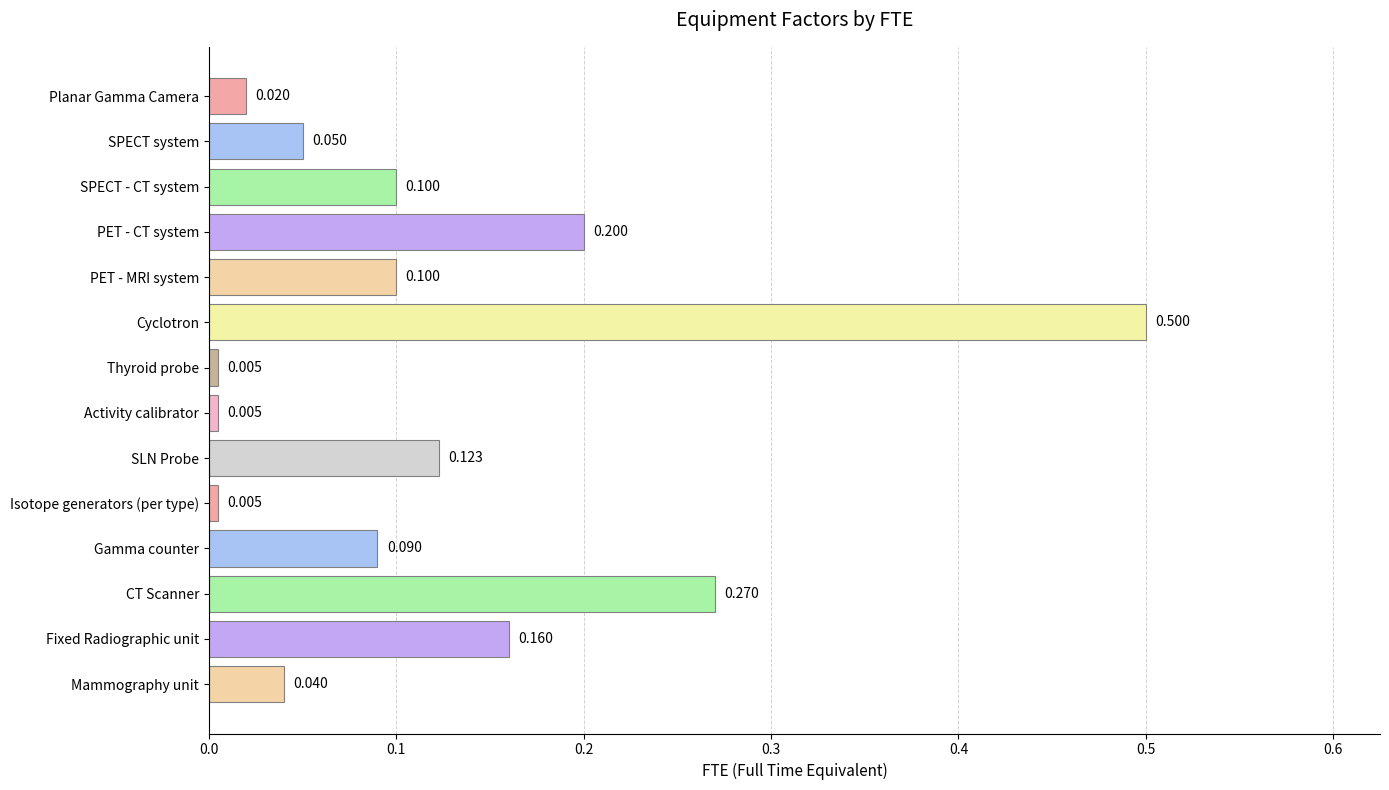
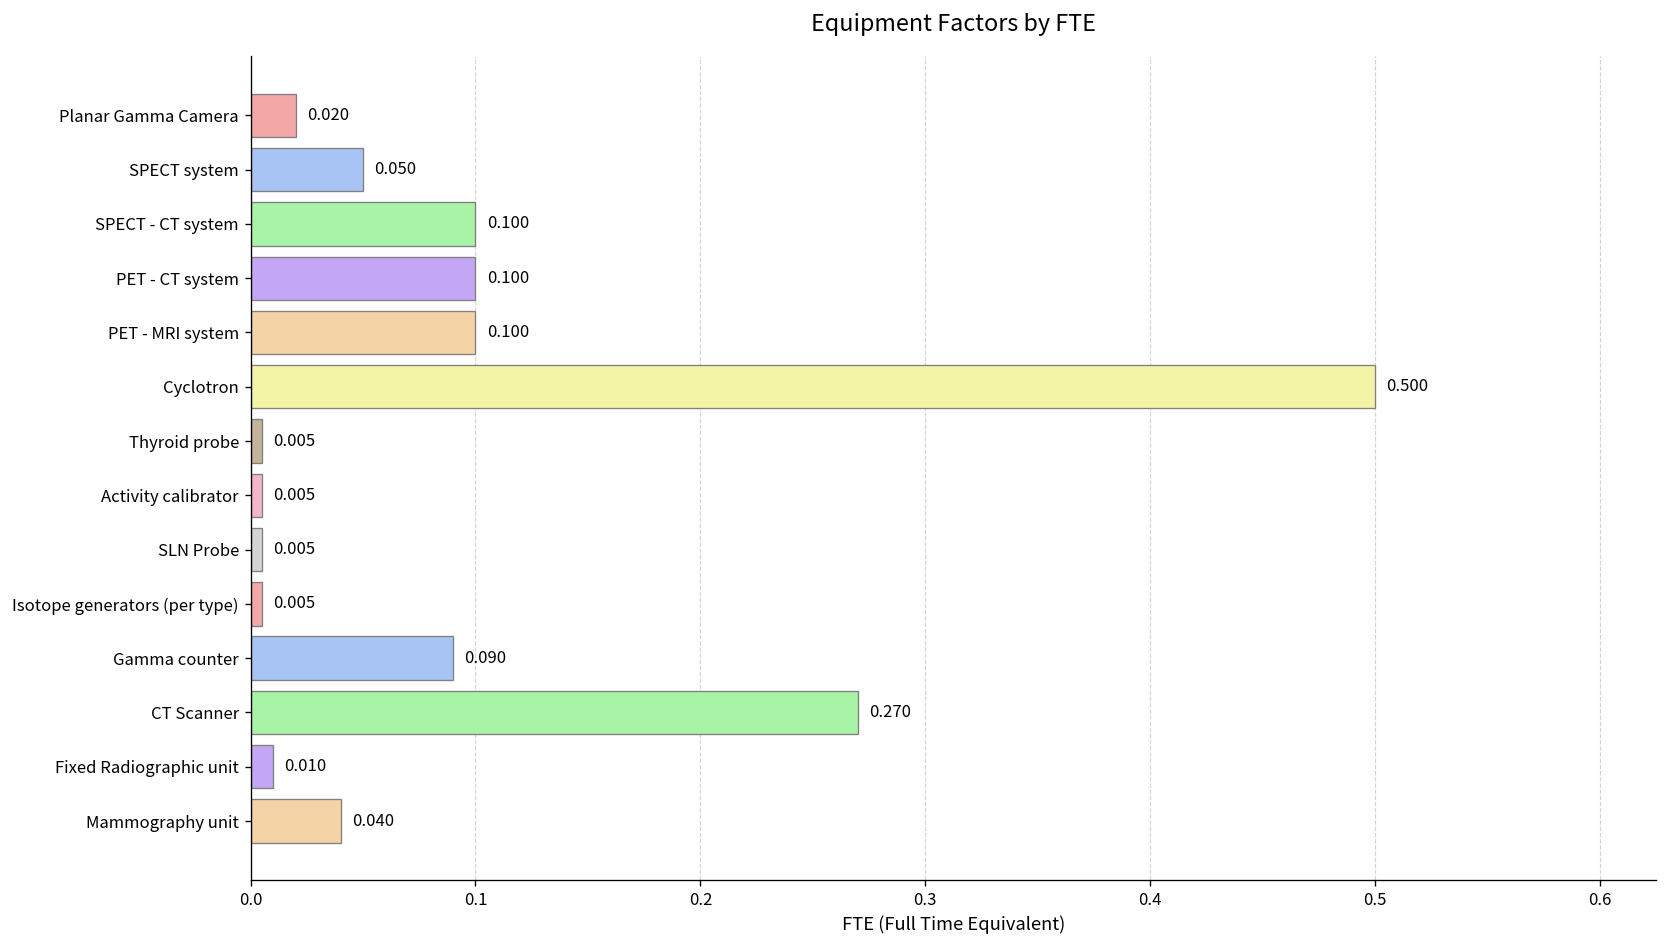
PET - CT system: 0.200 -> 0.100
SLN Probe: 0.123 -> 0.005
Fixed Radiographic unit: 0.160 -> 0.010
